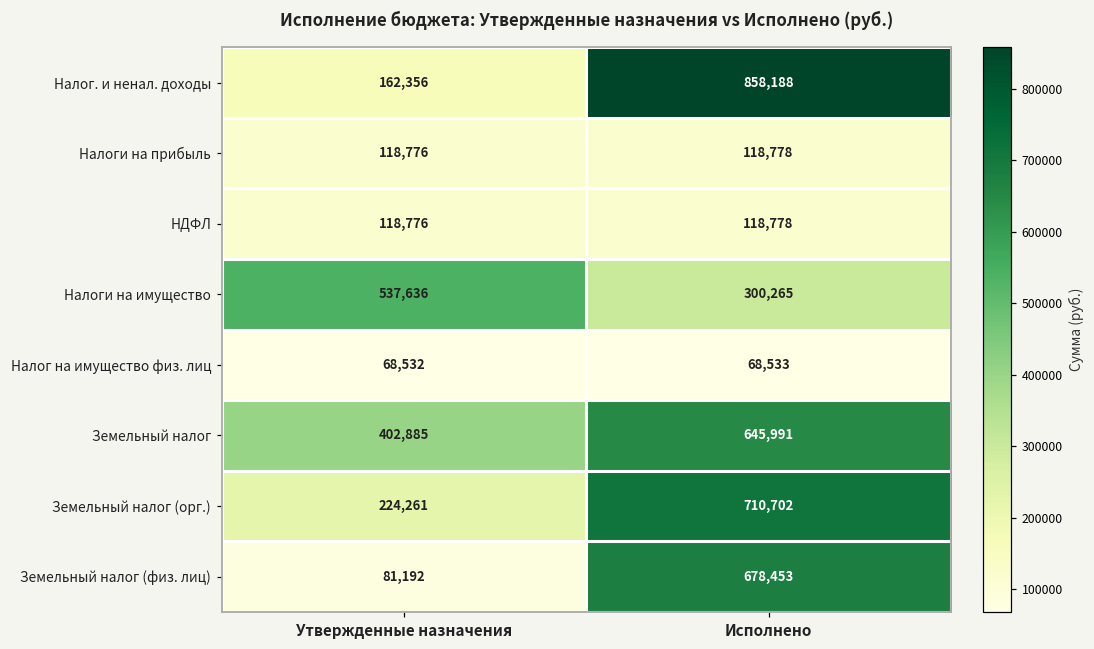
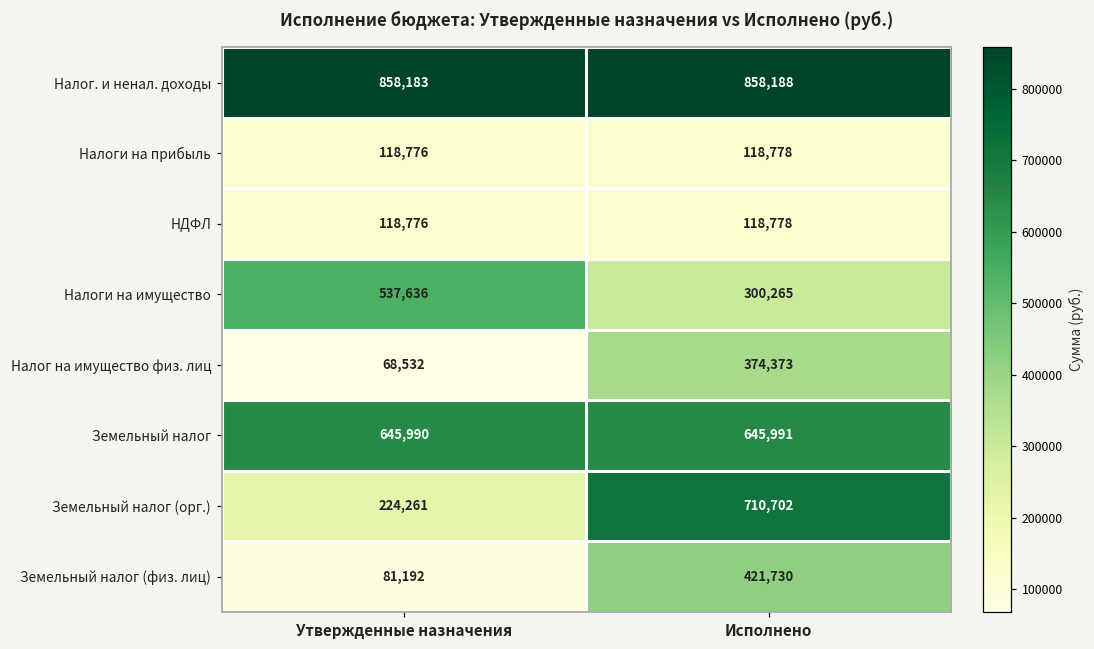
Налог. и ненал. доходы, Утвержденные назначения: 162,356 -> 858,183
Налог на имущество физ. лиц, Исполнено: 68,533 -> 374,373
Земельный налог, Утвержденные назначения: 402,885 -> 645,990
Земельный налог (физ. лиц), Исполнено: 678,453 -> 421,730
